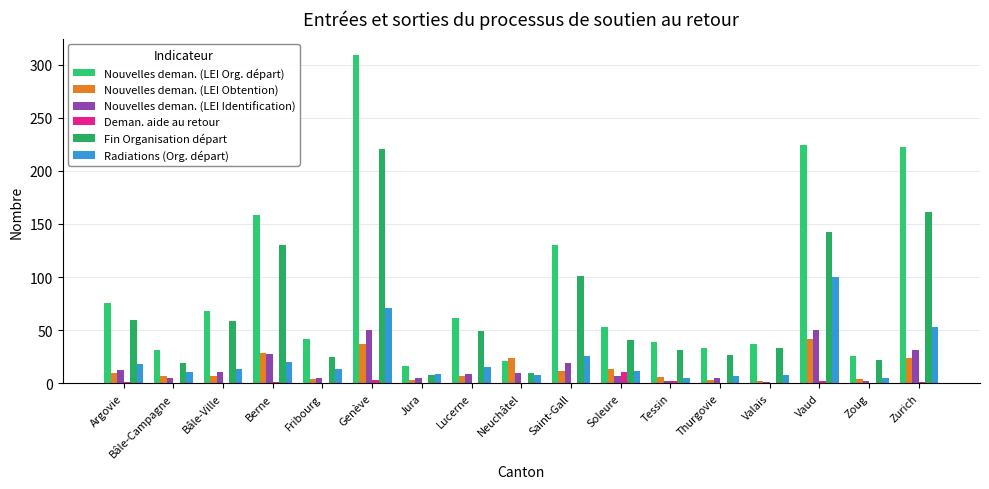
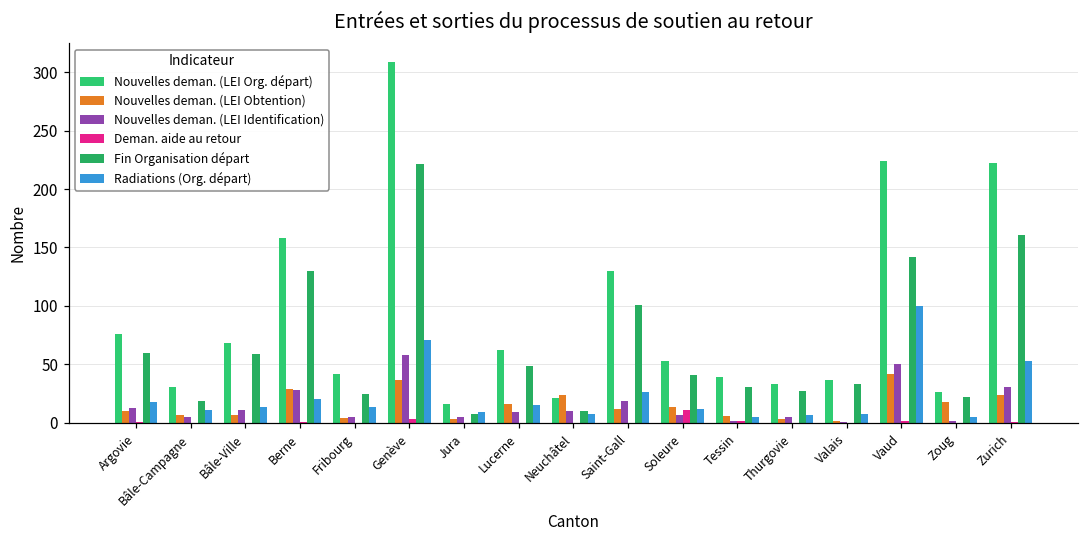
Nouvelles deman. (LEI Identification), Genève: 50 -> 58
Nouvelles deman. (LEI Obtention), Lucerne: 7 -> 16
Nouvelles deman. (LEI Obtention), Zoug: 4 -> 18
